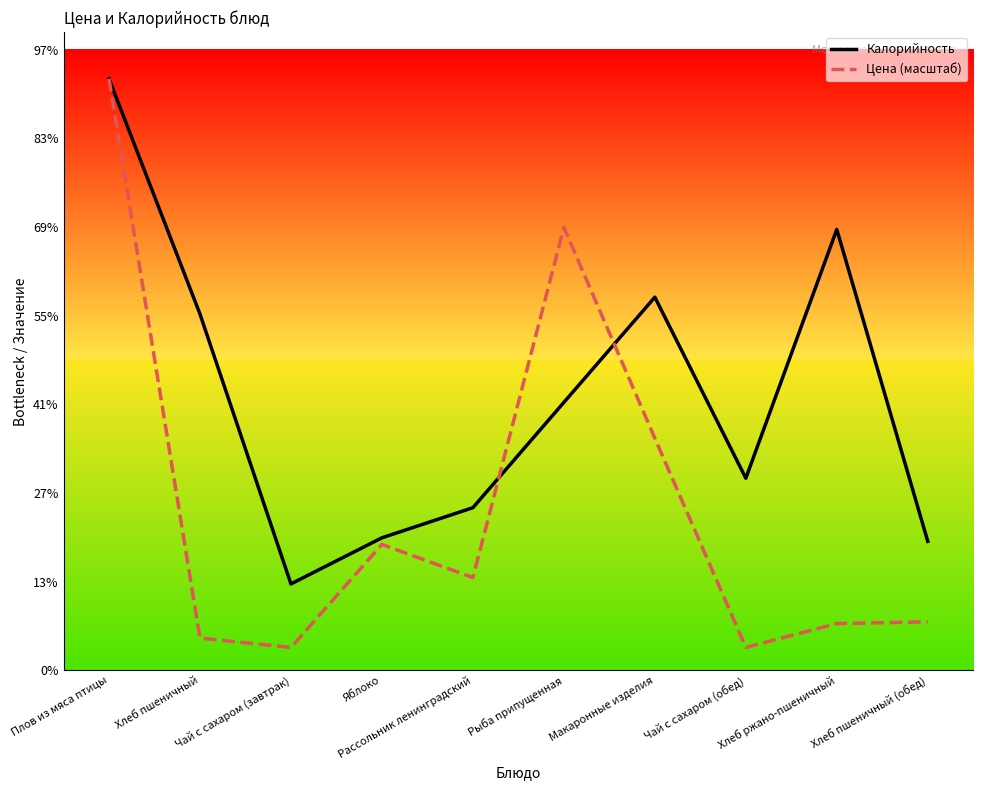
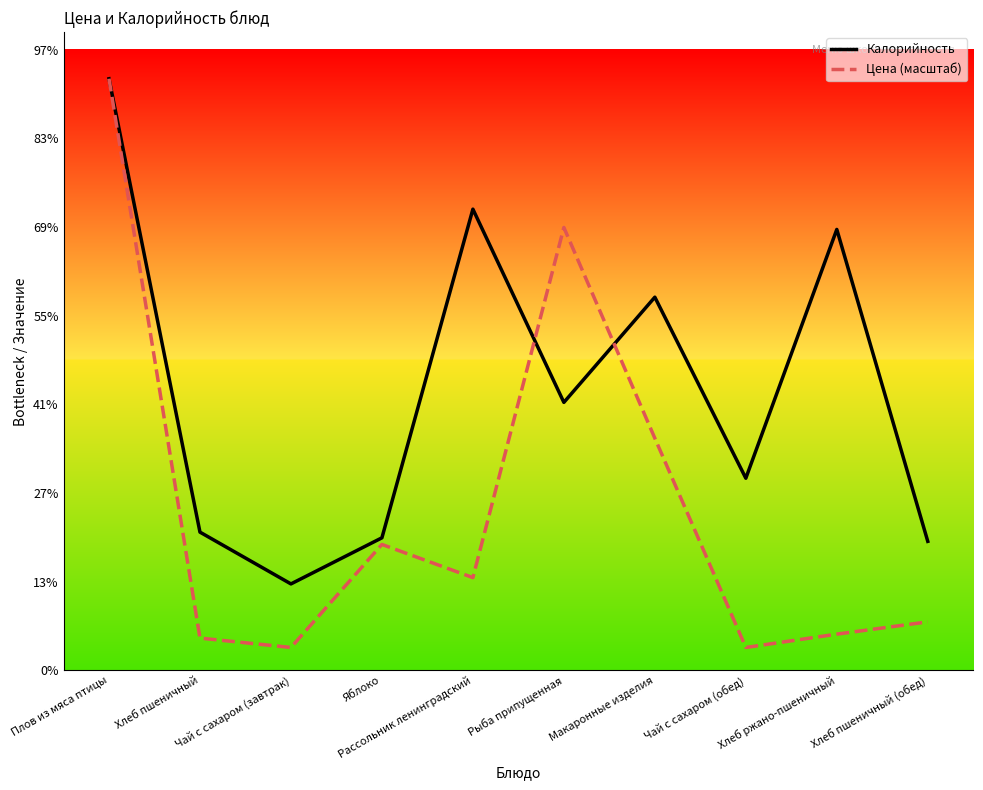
Калорийность, Хлеб пшеничный: 56% -> 22%
Калорийность, Рассольник ленинградский: 25% -> 72%
Цена (масштаб), Хлеб ржано-пшеничный: 7% -> 6%
